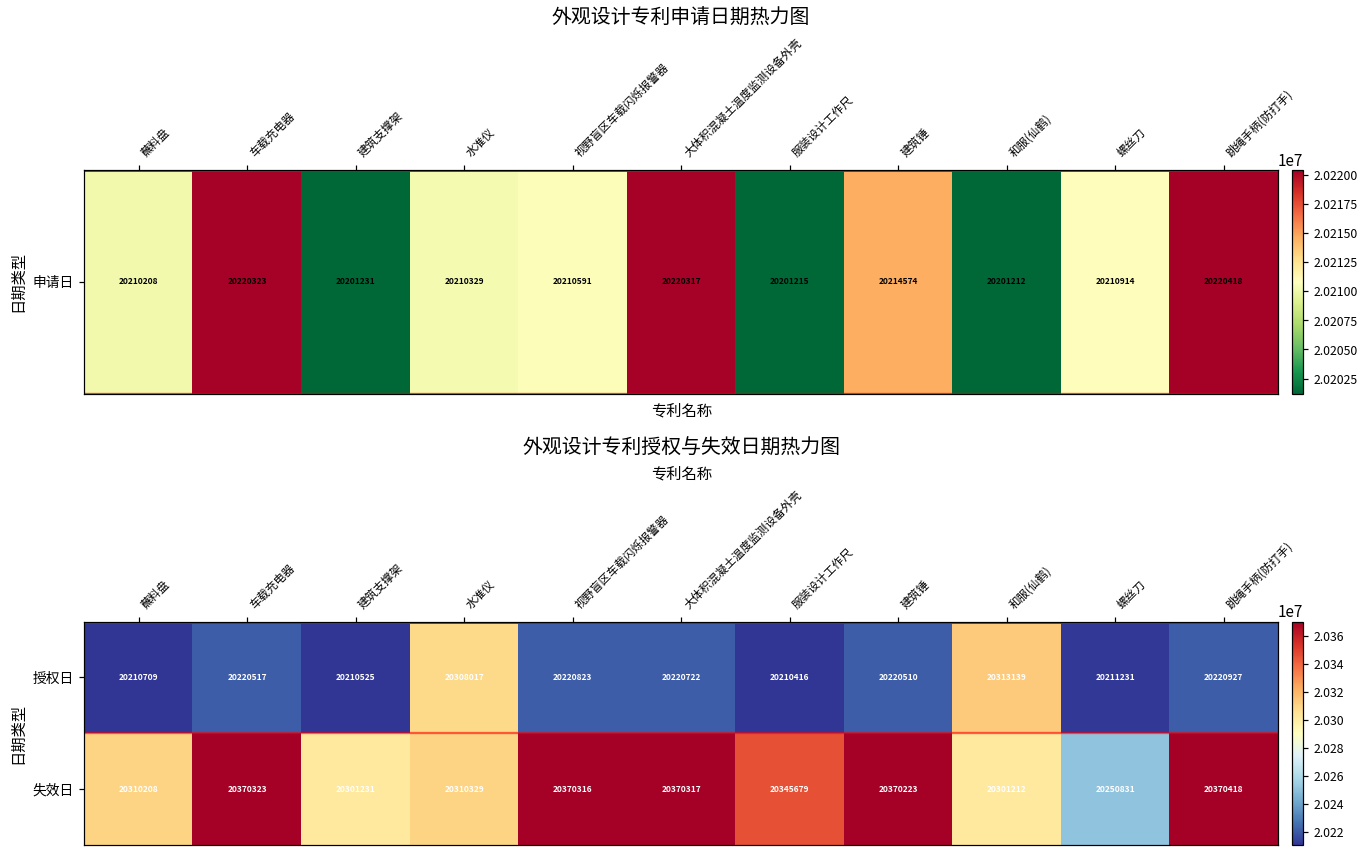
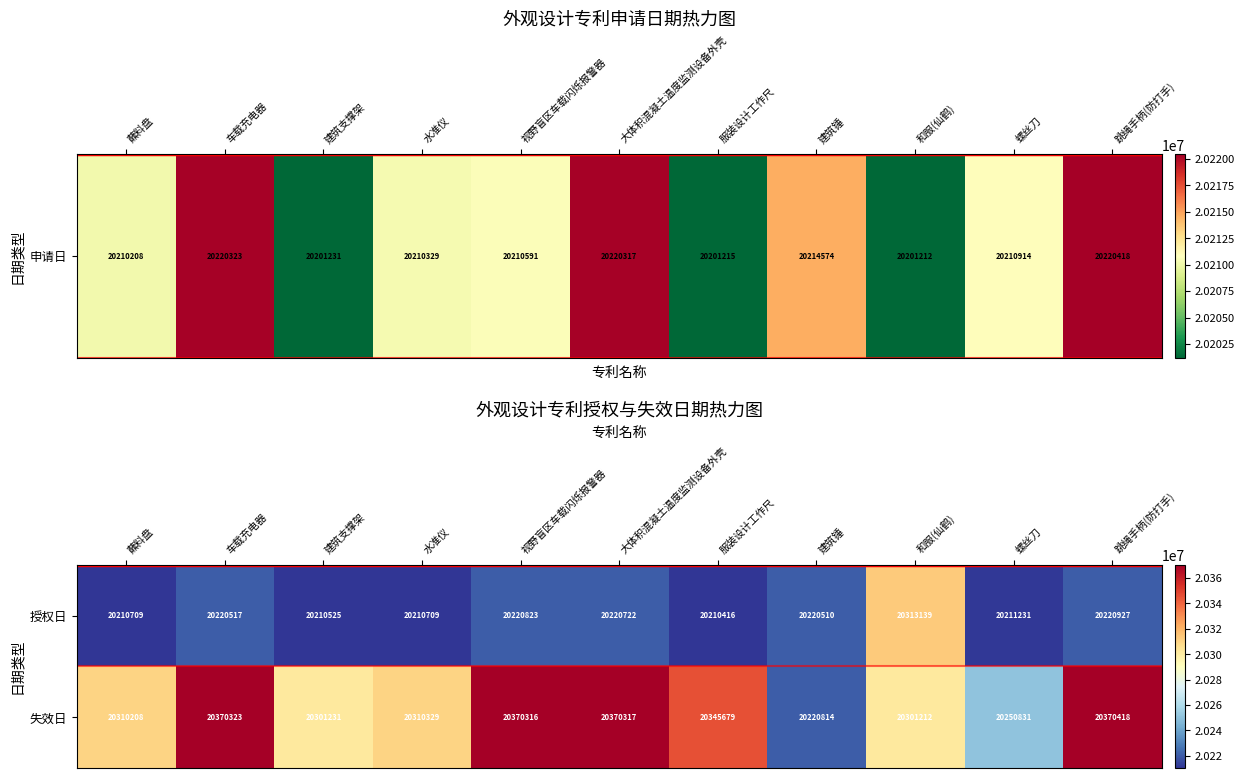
外观设计专利授权与失效日期热力图, 授权日, 水准仪: 20308017 -> 20210709
外观设计专利授权与失效日期热力图, 失效日, 建筑锤: 20370223 -> 20220814
